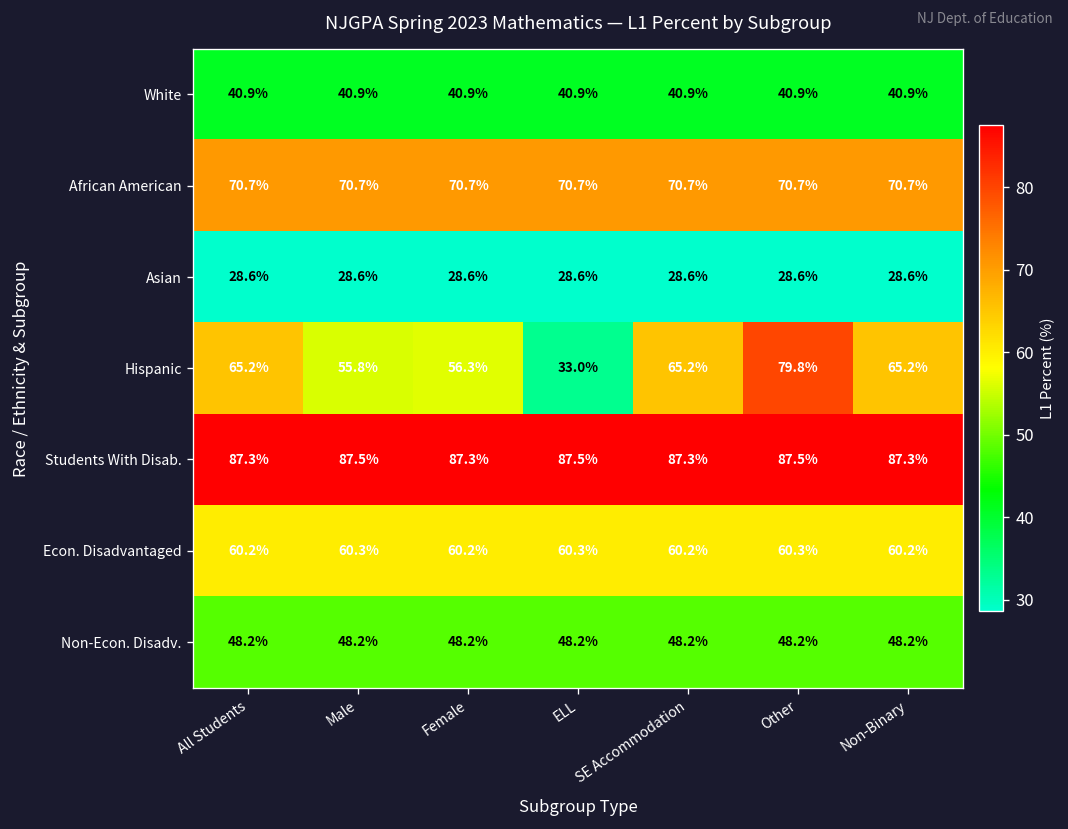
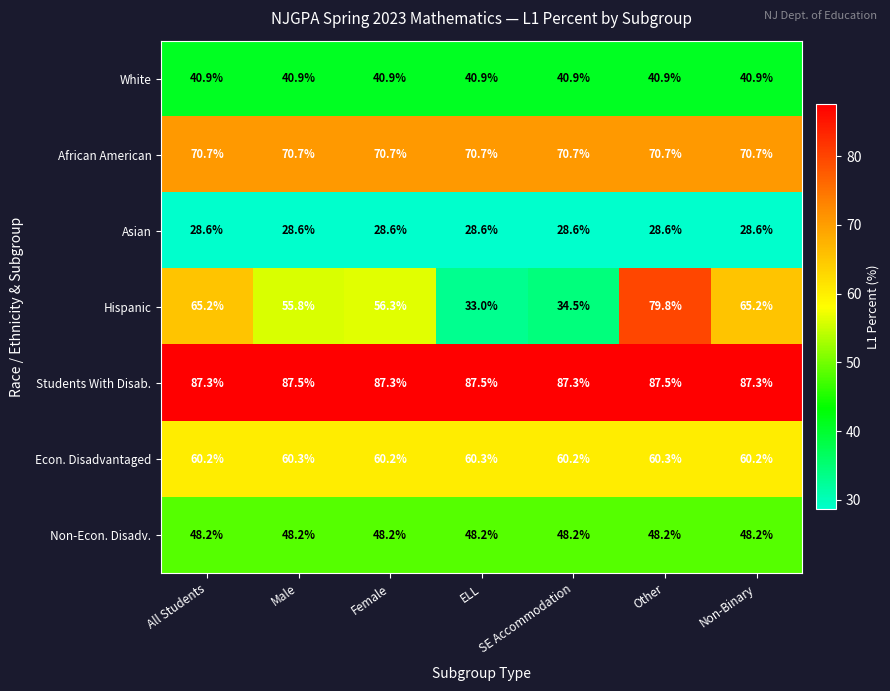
Hispanic, SE Accommodation: 65.2% -> 34.5%
